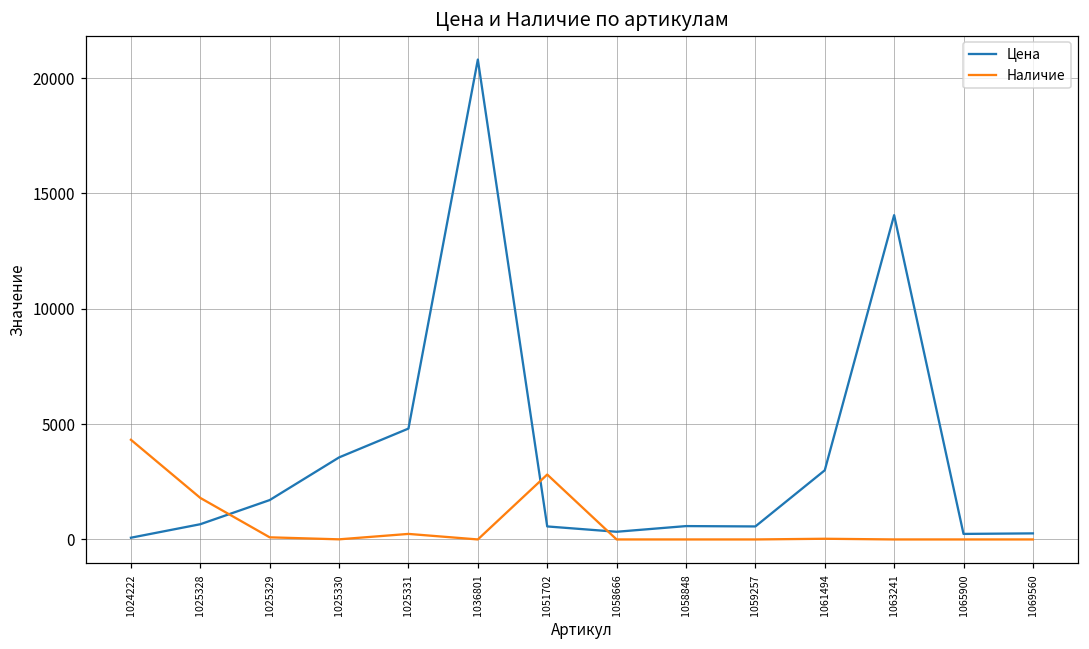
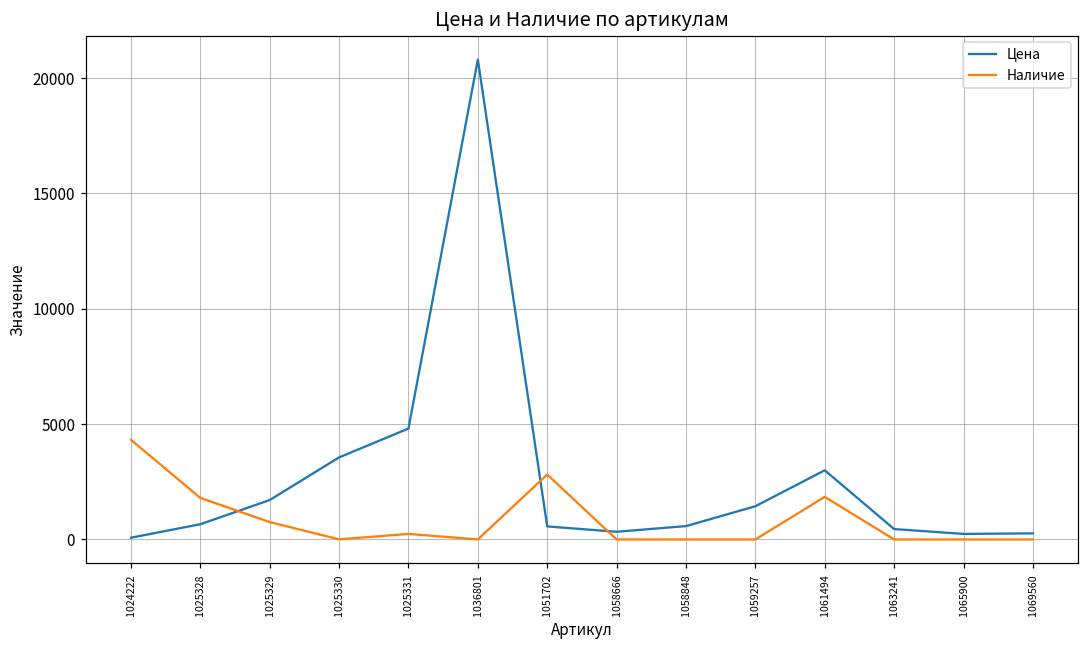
Наличие, 1025329: 100 -> 800
Цена, 1059257: 600 -> 1400
Наличие, 1061494: 0 -> 1800
Цена, 1063241: 14100 -> 500
